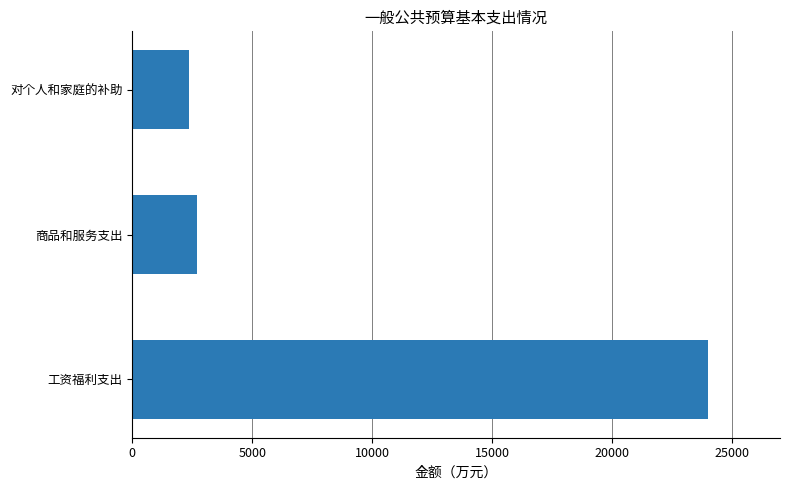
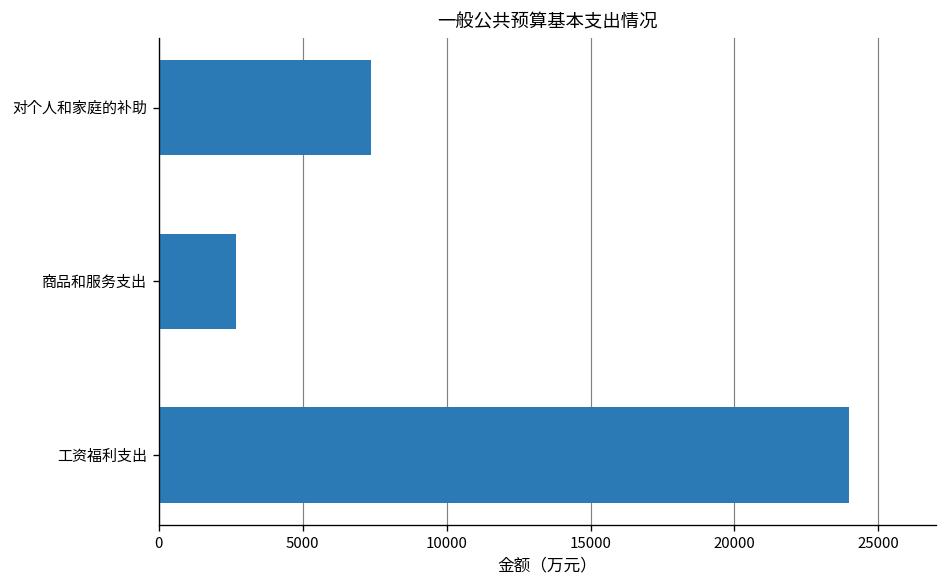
对个人和家庭的补助: 2400 -> 7400
